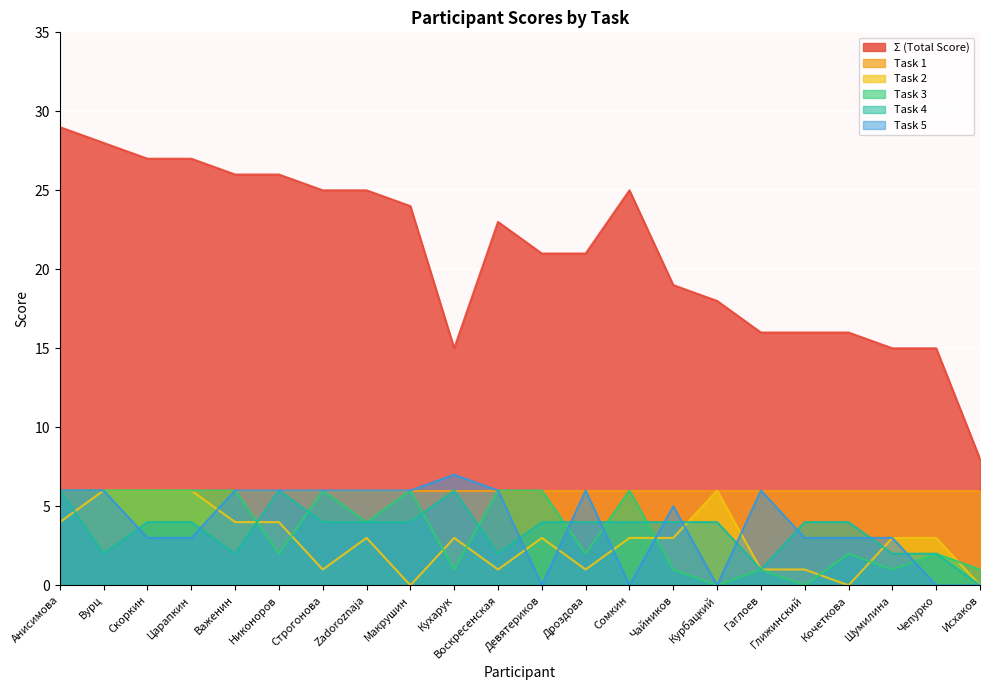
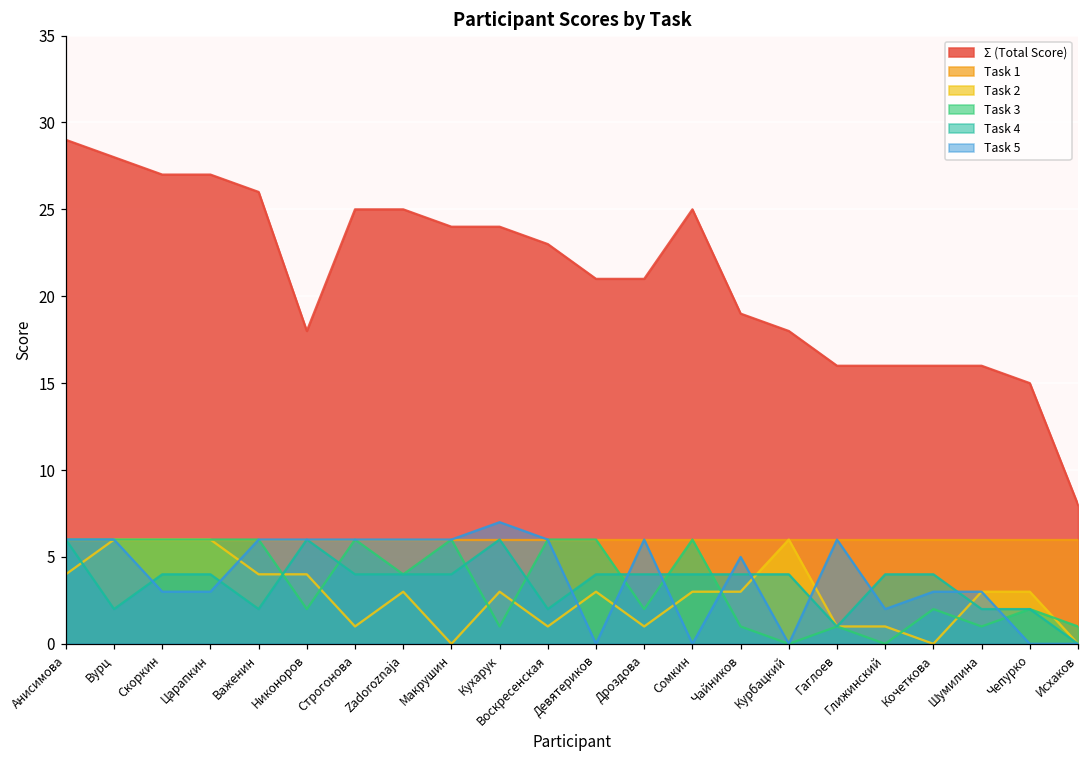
Σ (Total Score), Никоноров: 26 -> 18
Σ (Total Score), Кухарук: 15 -> 24
Task 5, Глижинский: 3 -> 2
Σ (Total Score), Шумилина: 15 -> 16
